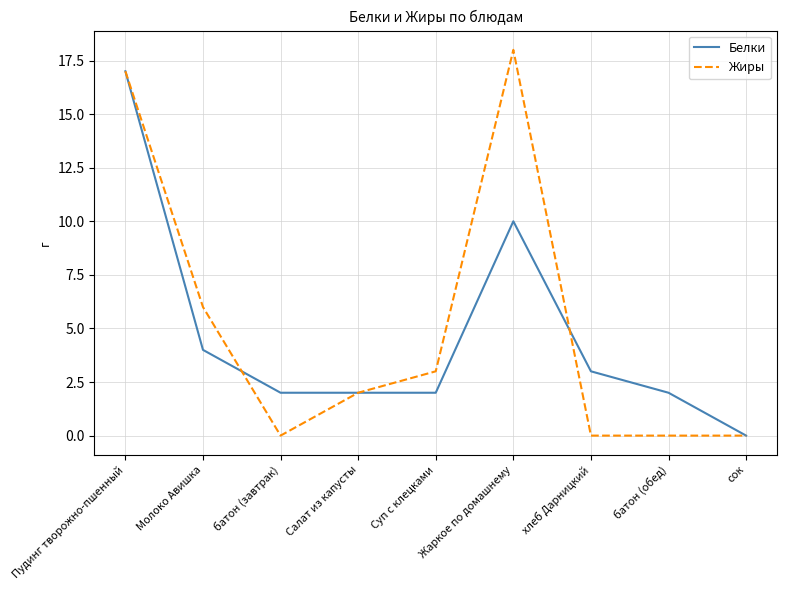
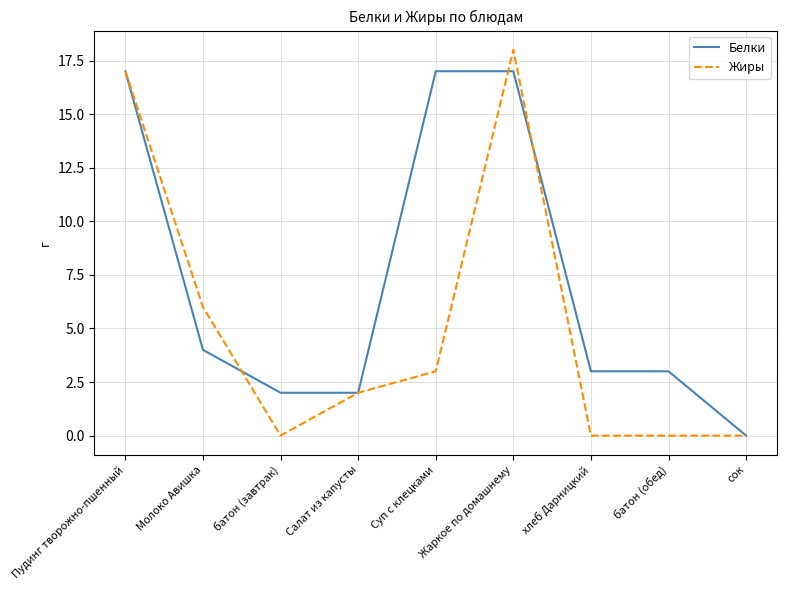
Белки, Суп с клецками: 2 -> 17
Белки, Жаркое по домашнему: 10 -> 17
Белки, батон (обед): 2 -> 3
